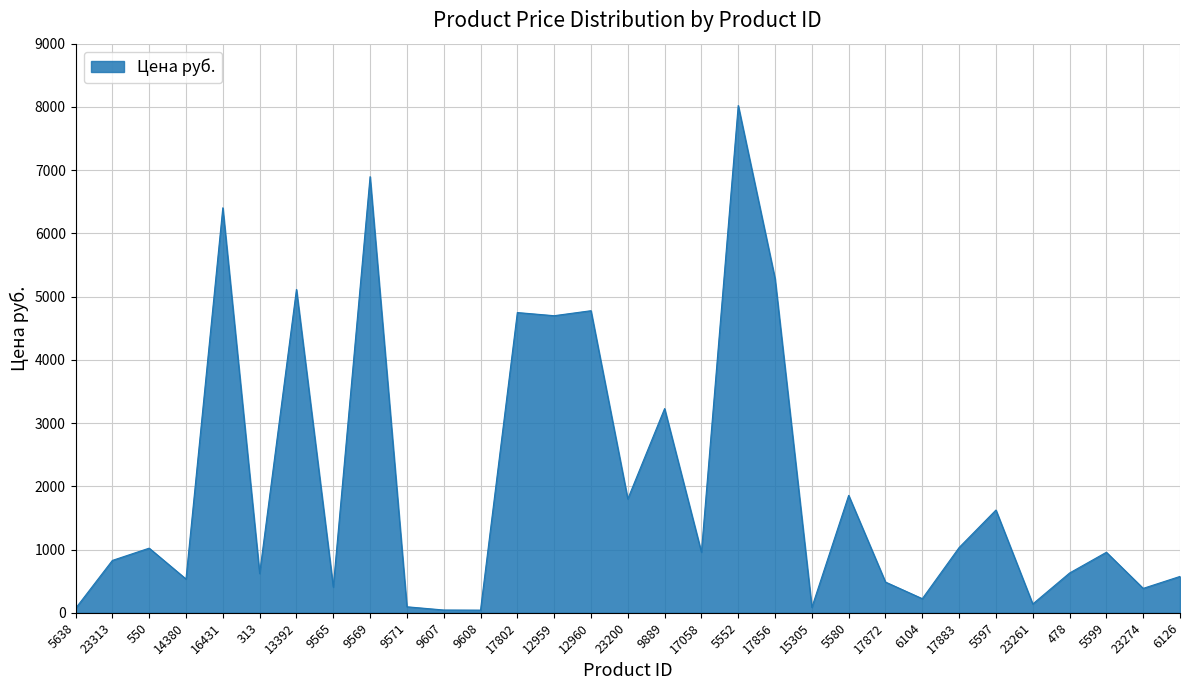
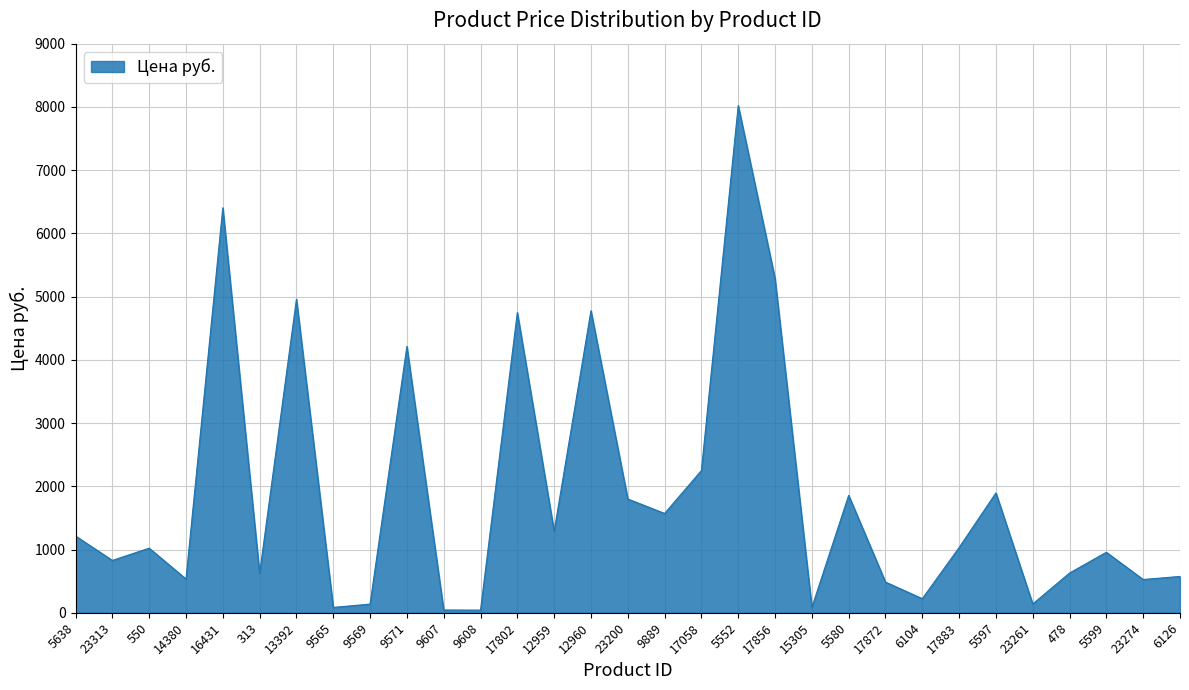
5638: 100 -> 1200
13392: 5100 -> 5000
9565: 400 -> 100
9569: 6900 -> 100
9571: 100 -> 4200
12959: 4700 -> 1300
9889: 3200 -> 1600
17058: 1000 -> 2200
5597: 1600 -> 1900
23274: 400 -> 500
